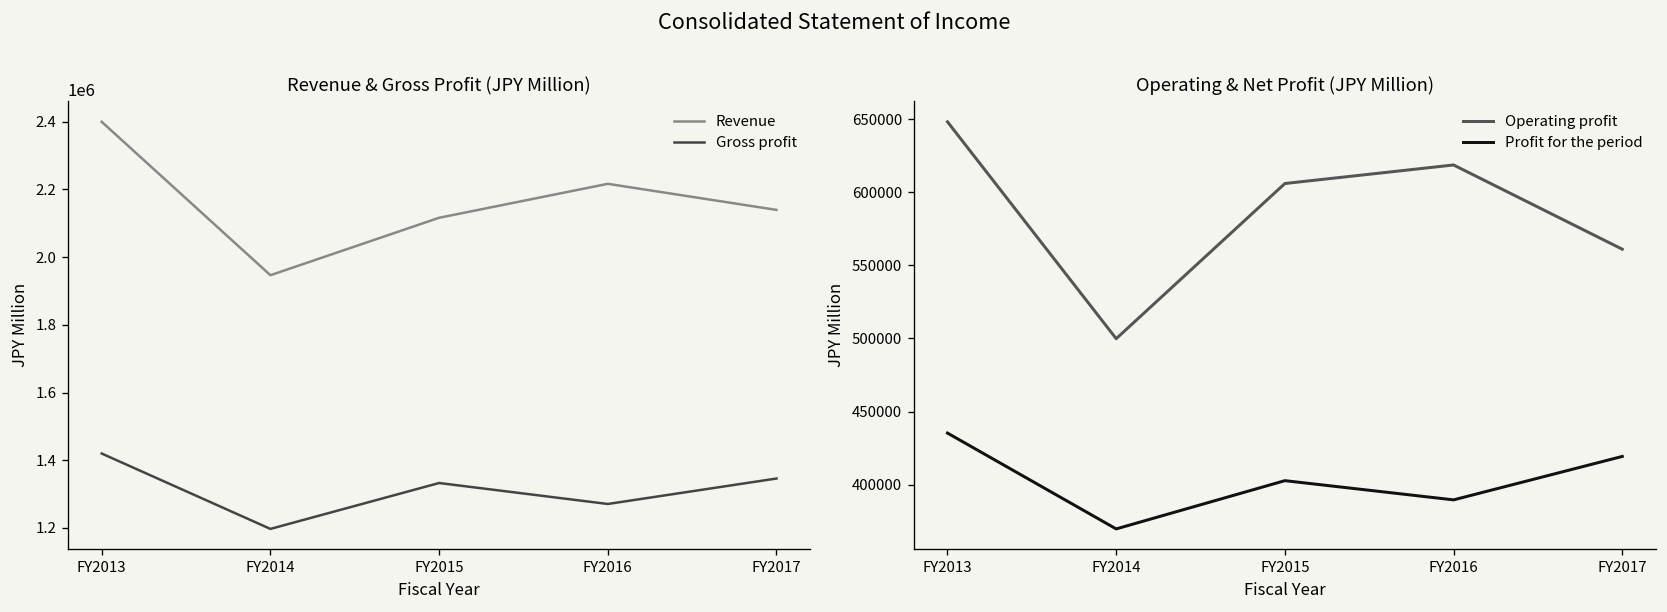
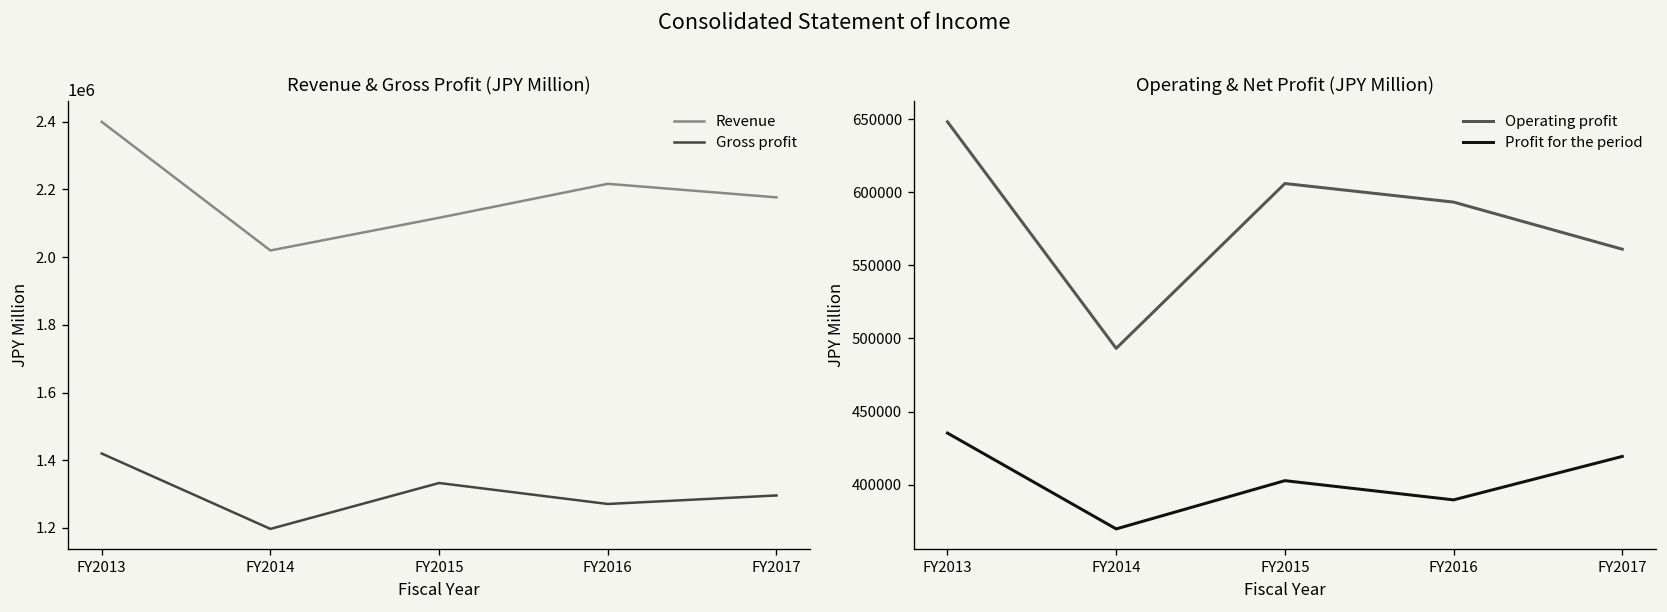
Revenue & Gross Profit (JPY Million), Revenue, FY2014: 1950000 -> 2020000
Revenue & Gross Profit (JPY Million), Revenue, FY2017: 2140000 -> 2180000
Revenue & Gross Profit (JPY Million), Gross profit, FY2017: 1350000 -> 1300000
Operating & Net Profit (JPY Million), Operating profit, FY2014: 500000 -> 493000
Operating & Net Profit (JPY Million), Operating profit, FY2016: 619000 -> 593000
